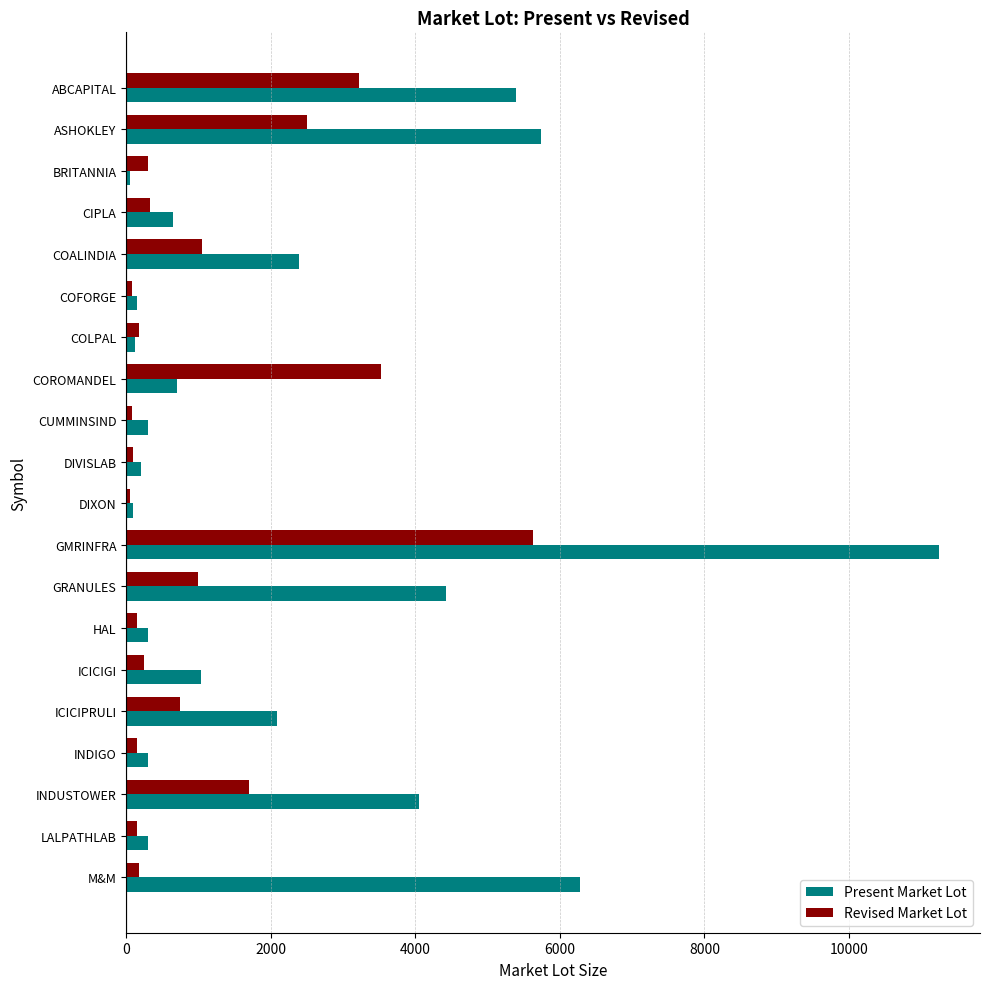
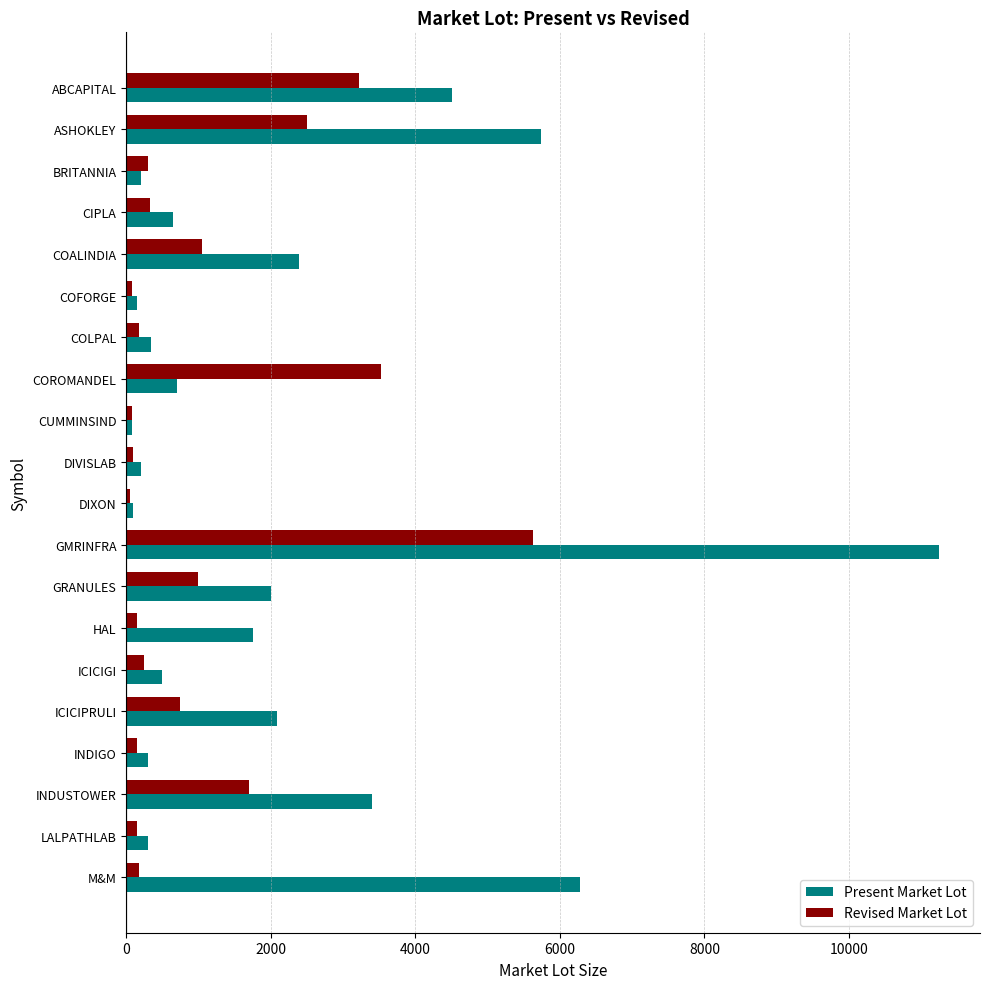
Present Market Lot, ABCAPITAL: 5400 -> 4500
Present Market Lot, BRITANNIA: 100 -> 200
Present Market Lot, COLPAL: 100 -> 400
Present Market Lot, CUMMINSIND: 300 -> 100
Present Market Lot, GRANULES: 4400 -> 2000
Present Market Lot, HAL: 300 -> 1700
Present Market Lot, ICICIGI: 1000 -> 500
Present Market Lot, INDUSTOWER: 4100 -> 3400
